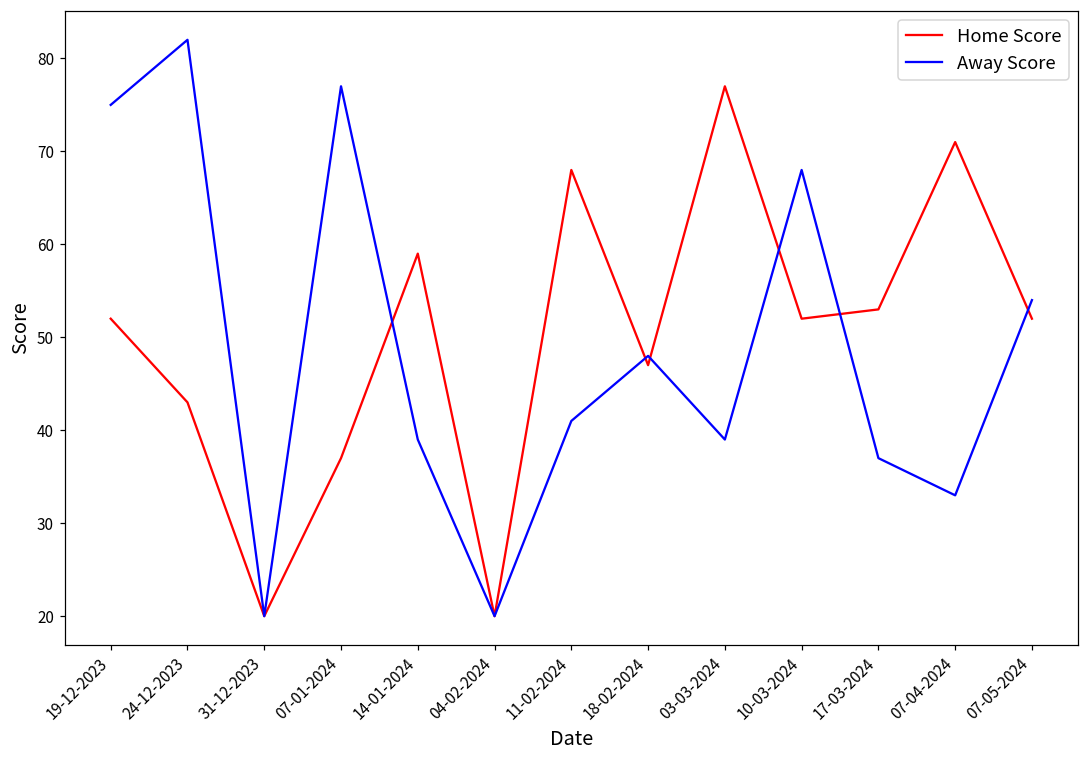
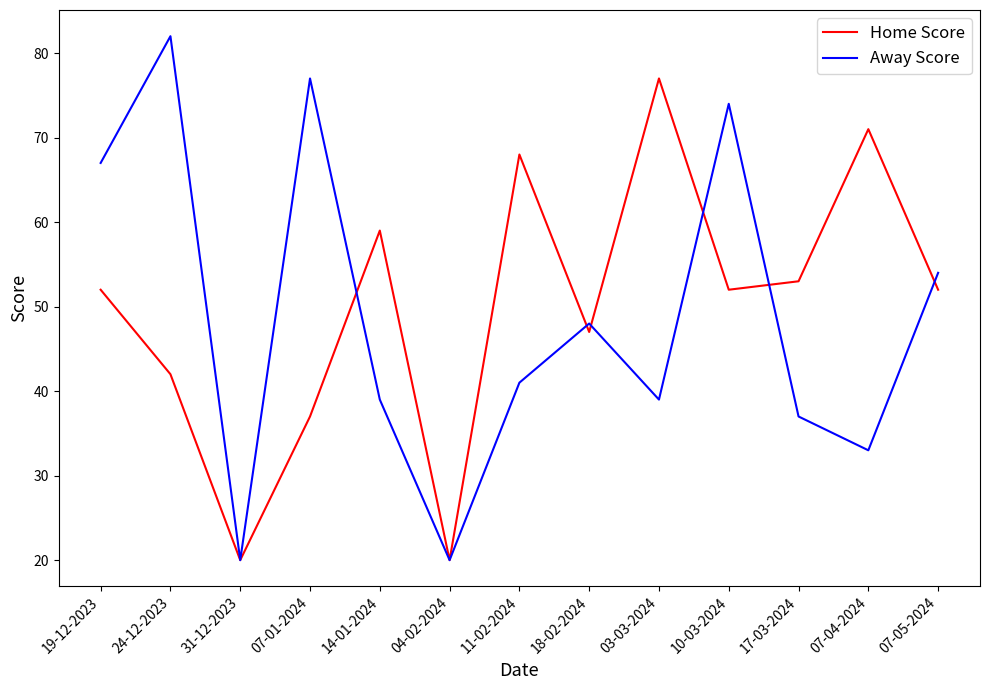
Away Score, 19-12-2023: 75 -> 67
Home Score, 24-12-2023: 43 -> 42
Away Score, 10-03-2024: 68 -> 74
